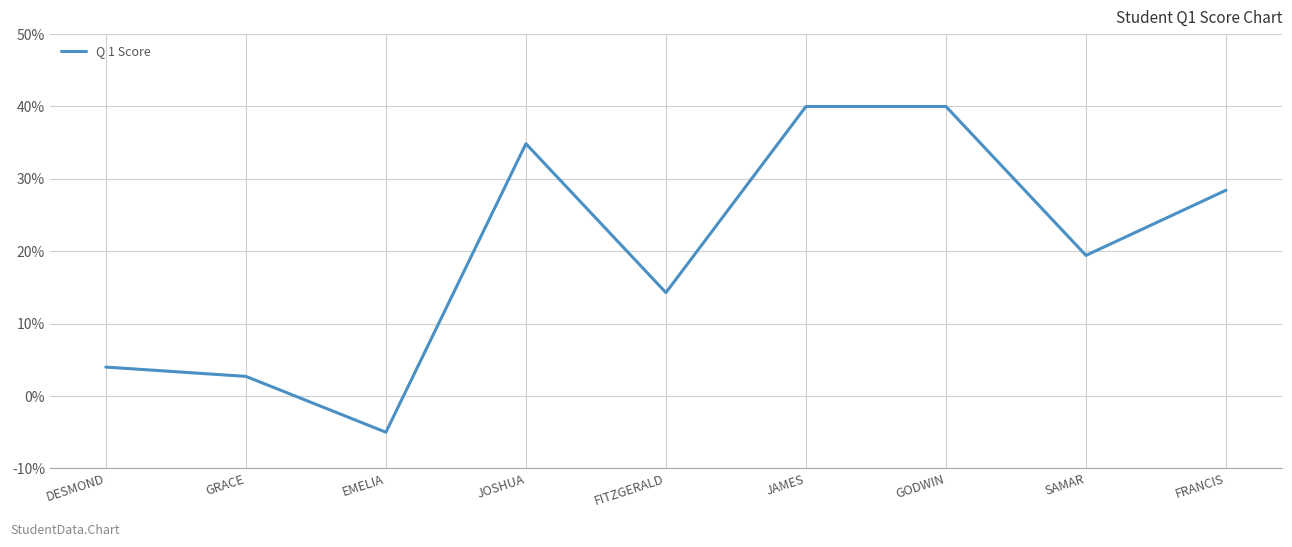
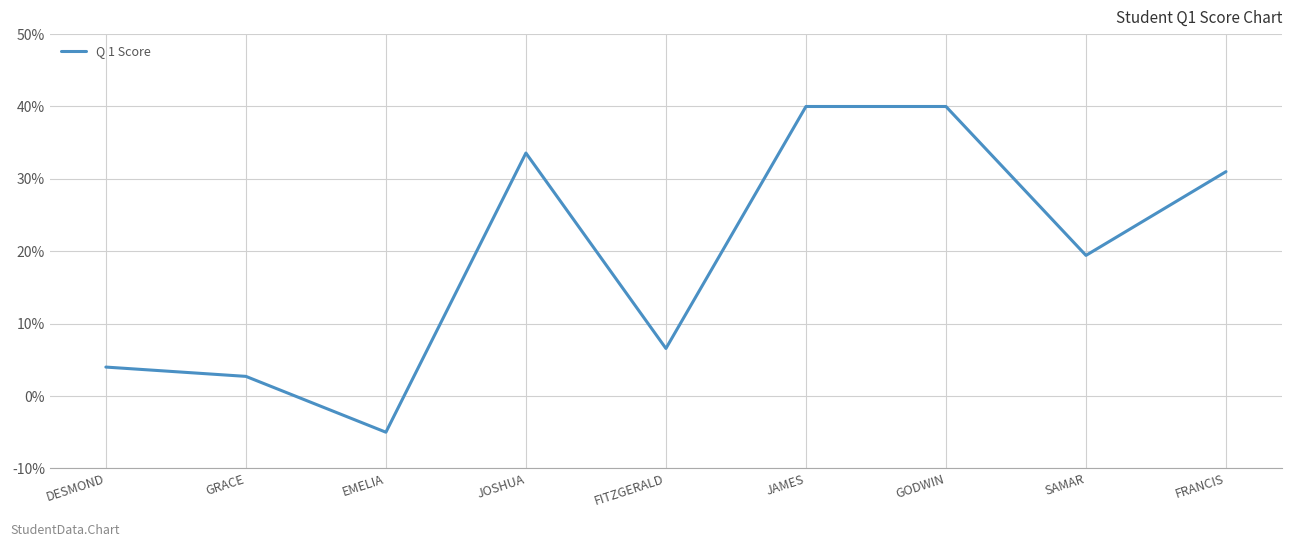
JOSHUA: 35% -> 34%
FITZGERALD: 14% -> 7%
FRANCIS: 28% -> 31%
